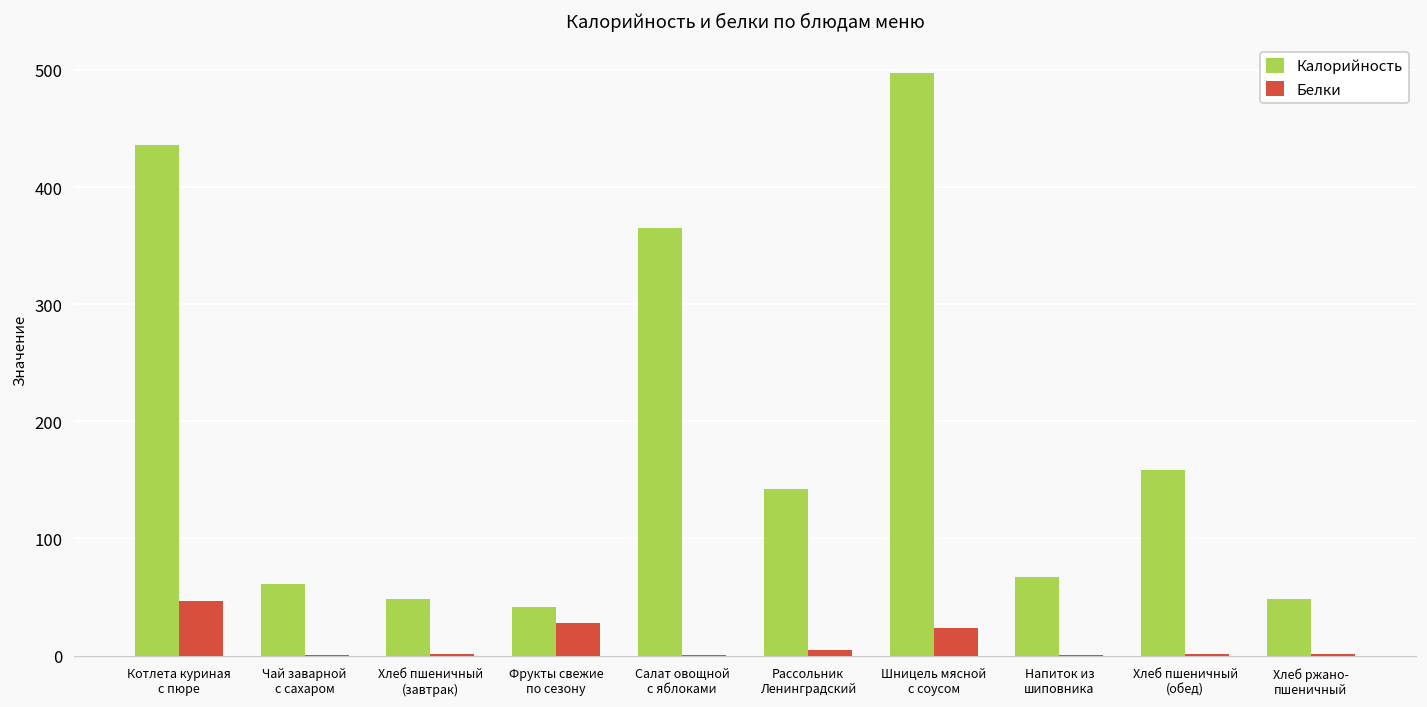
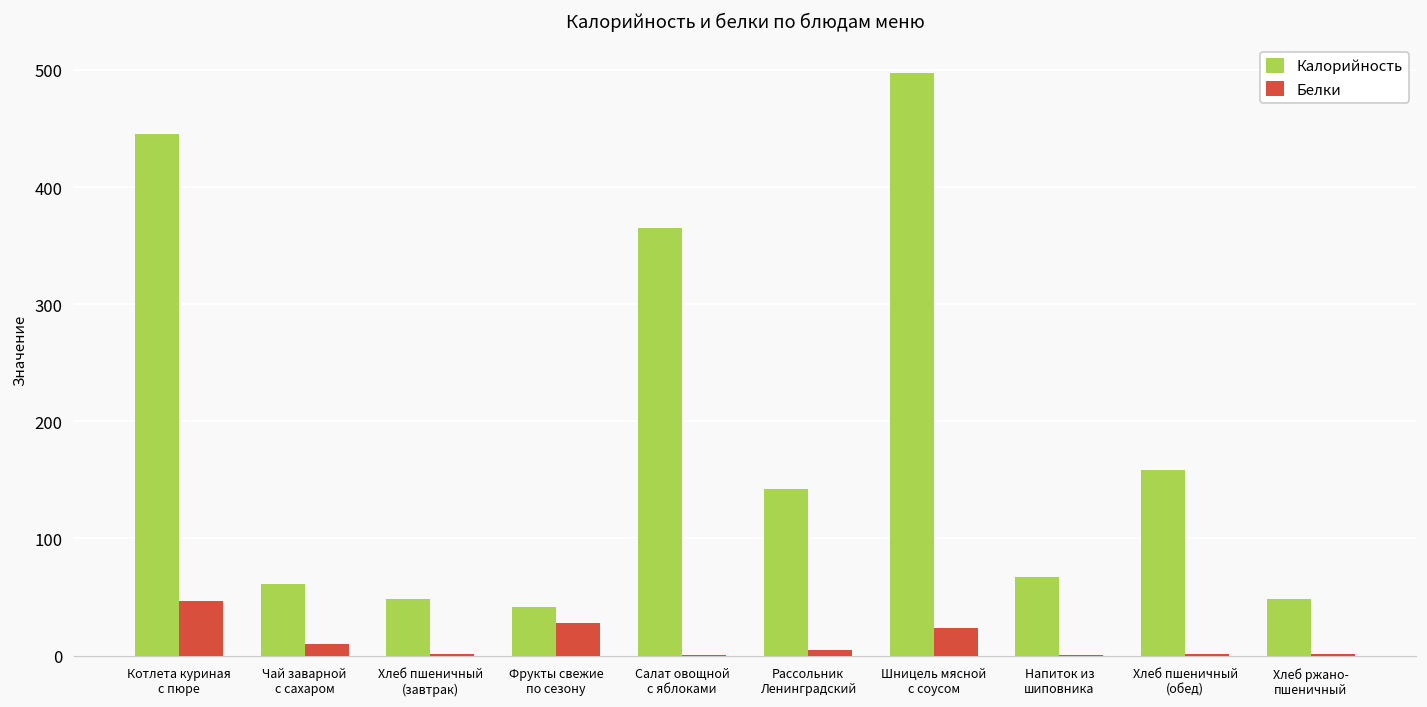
Калорийность, Котлета куриная с пюре: 440 -> 450
Белки, Чай заварной с сахаром: 0 -> 10
